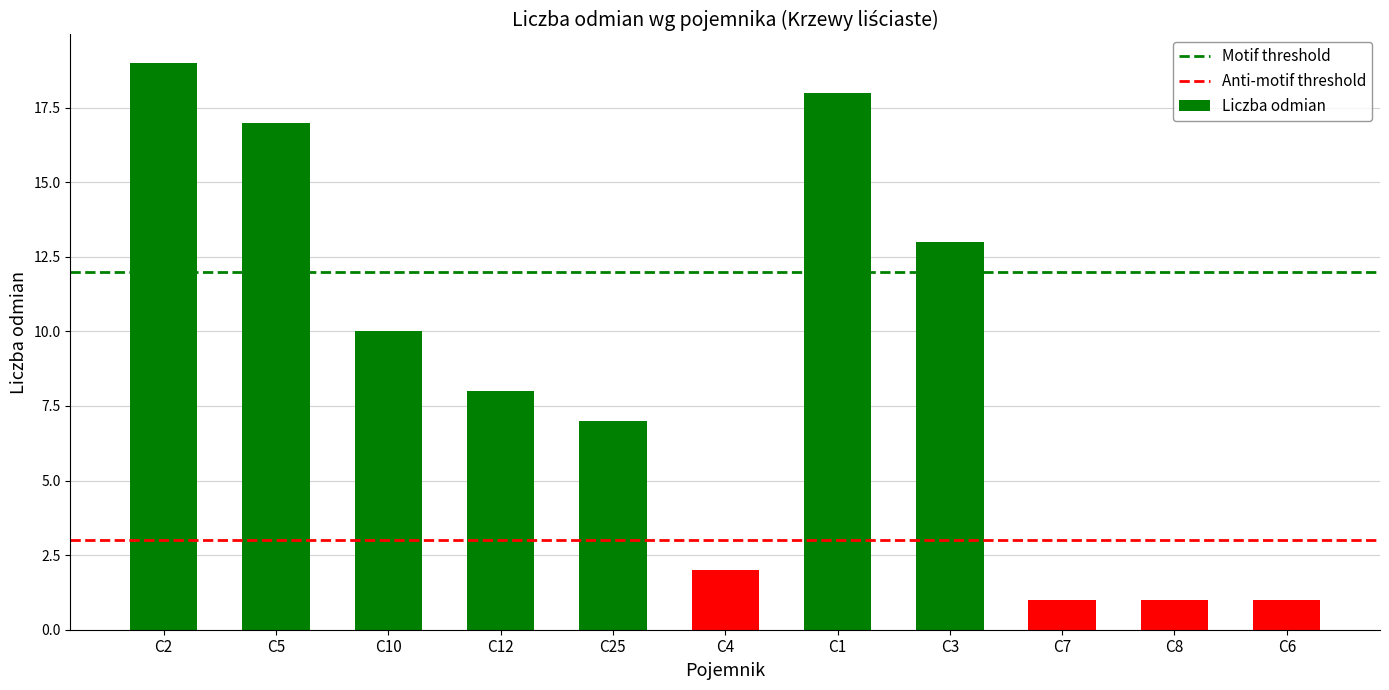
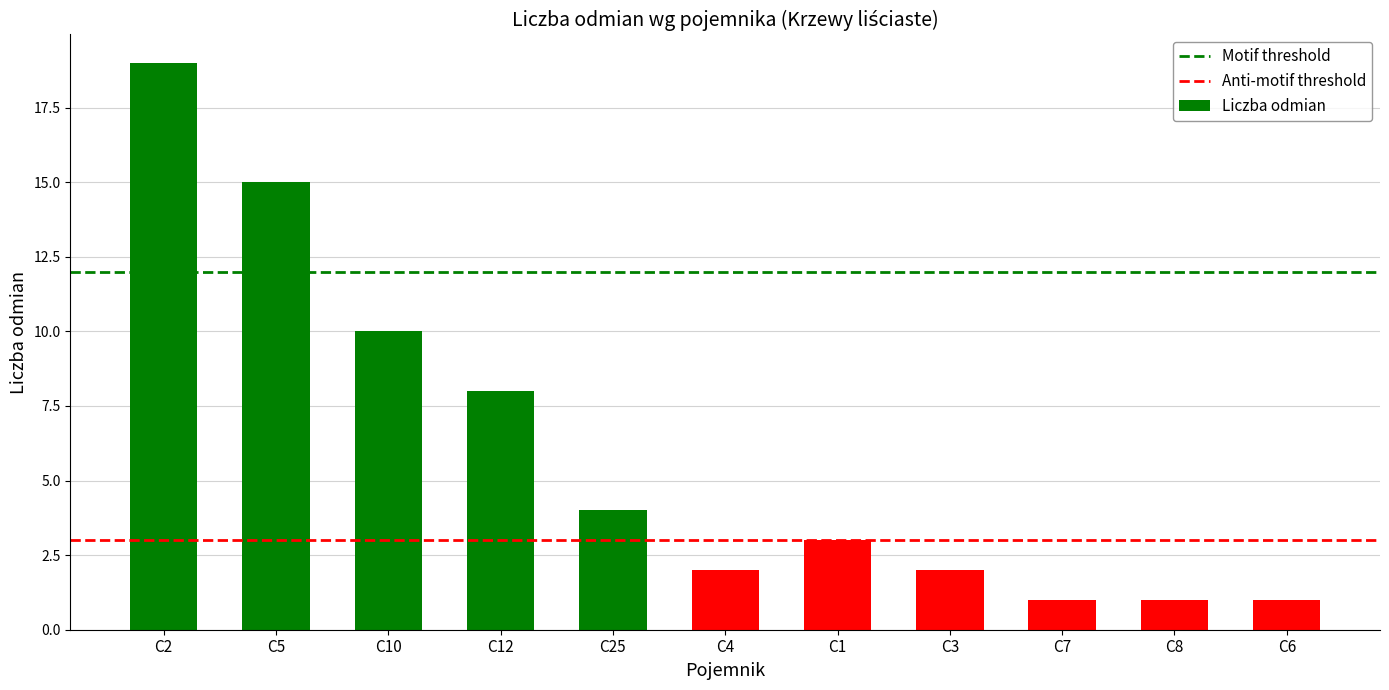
C5: 17 -> 15
C25: 7 -> 4
C1: 18 -> 3
C3: 13 -> 2
